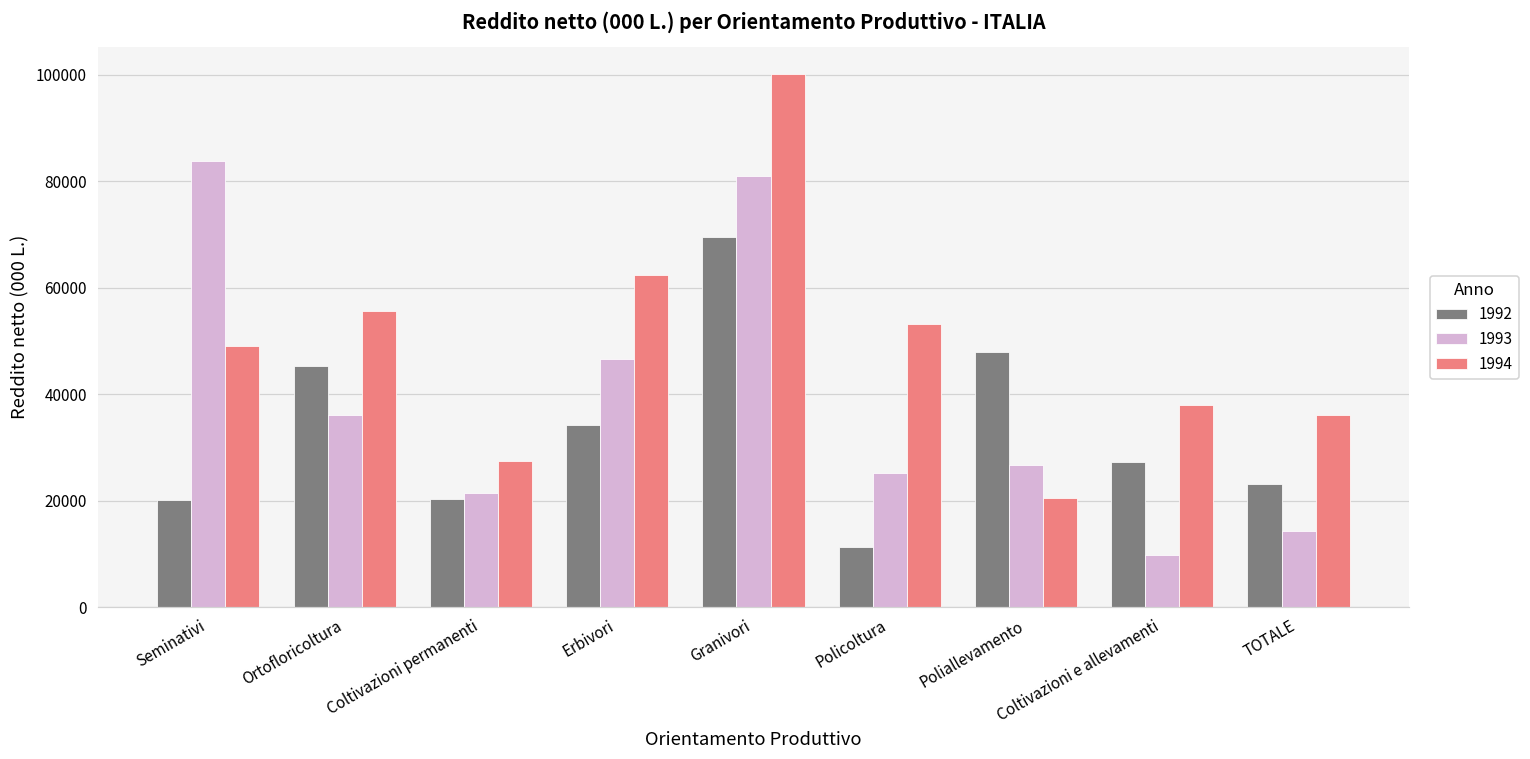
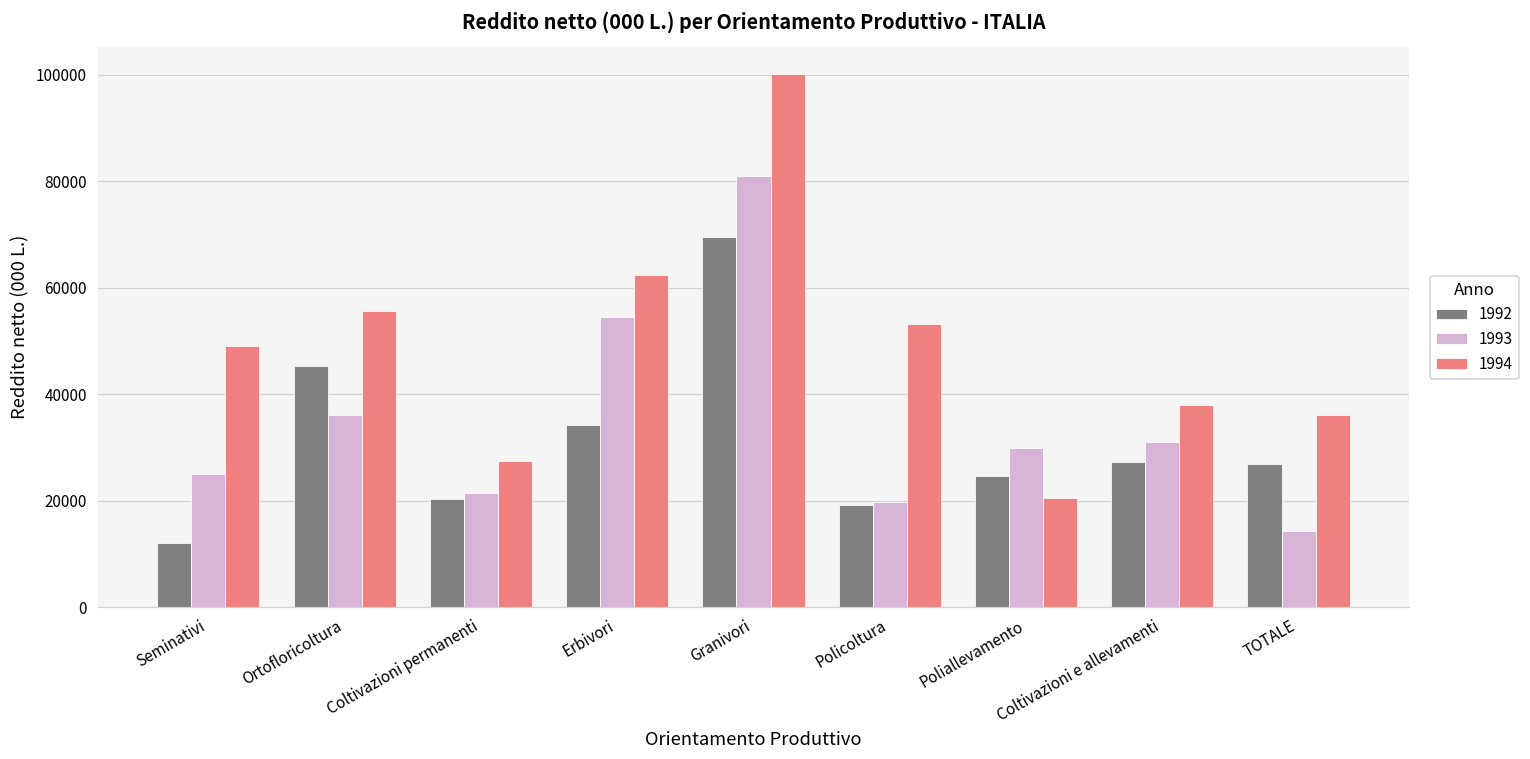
1992, Seminativi: 20000 -> 12000
1993, Seminativi: 84000 -> 25000
1993, Erbivori: 47000 -> 54000
1992, Policoltura: 11000 -> 19000
1993, Policoltura: 25000 -> 20000
1992, Poliallevamento: 48000 -> 25000
1993, Poliallevamento: 27000 -> 30000
1993, Coltivazioni e allevamenti: 10000 -> 31000
1992, TOTALE: 23000 -> 27000
